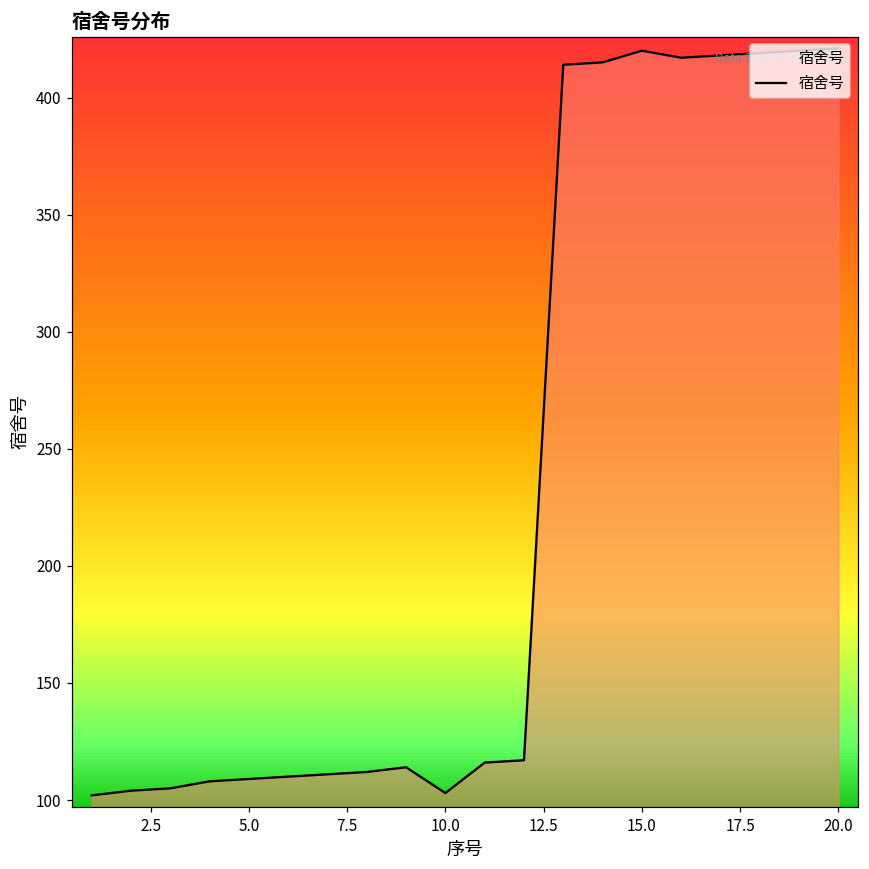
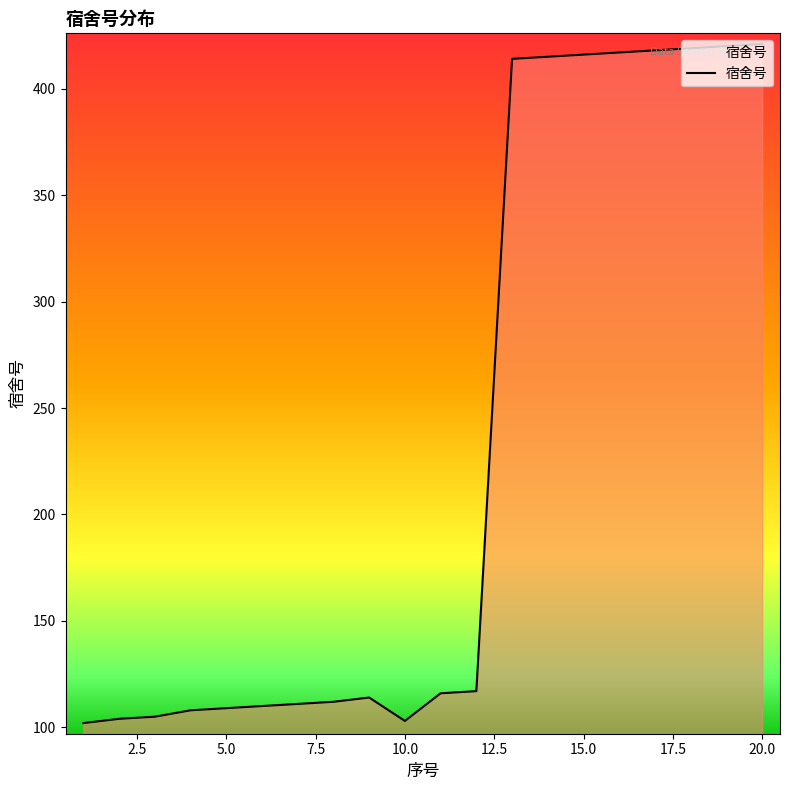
15.0: 420 -> 416
